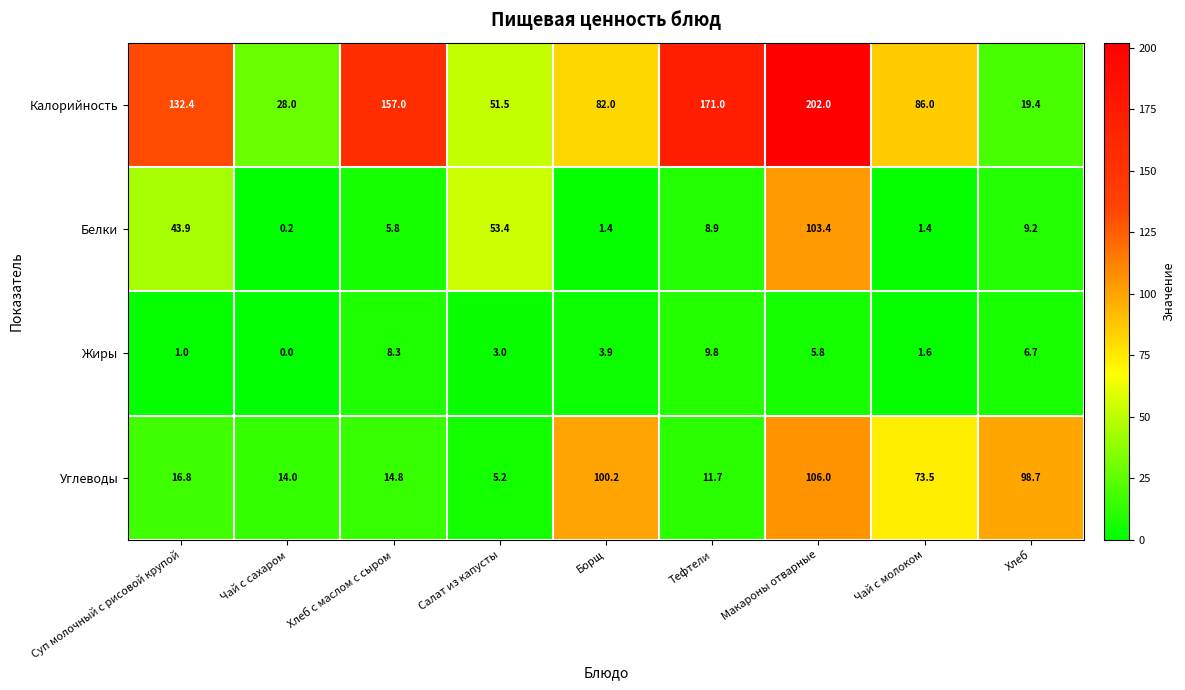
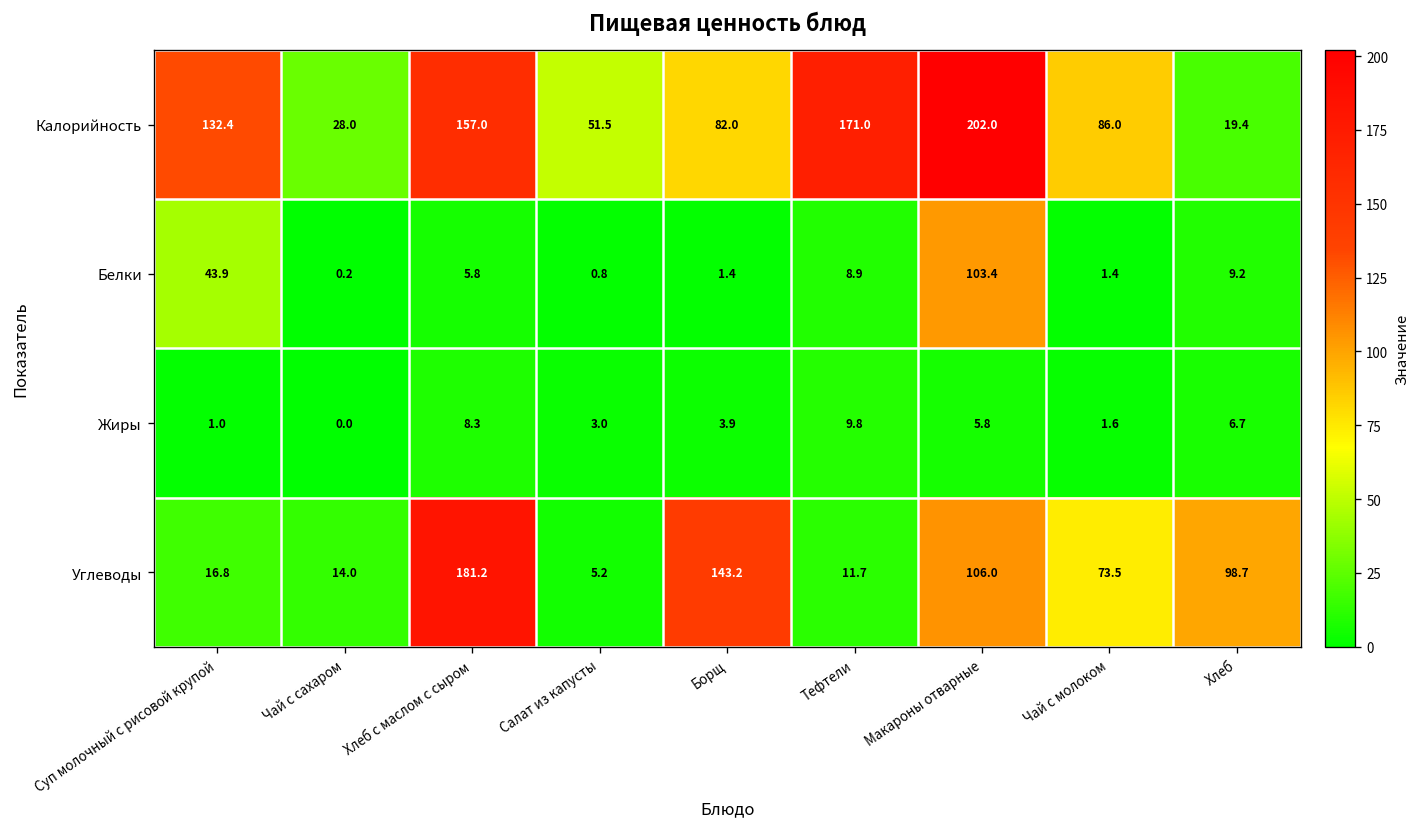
Белки, Салат из капусты: 53.4 -> 0.8
Углеводы, Хлеб с маслом с сыром: 14.8 -> 181.2
Углеводы, Борщ: 100.2 -> 143.2
